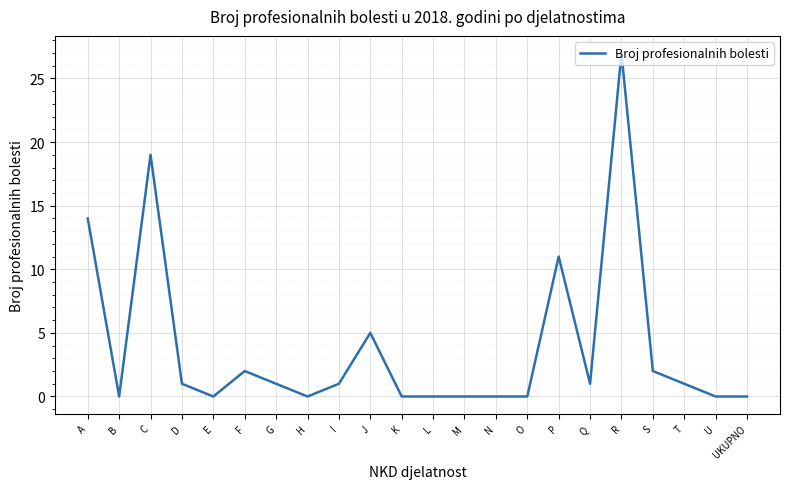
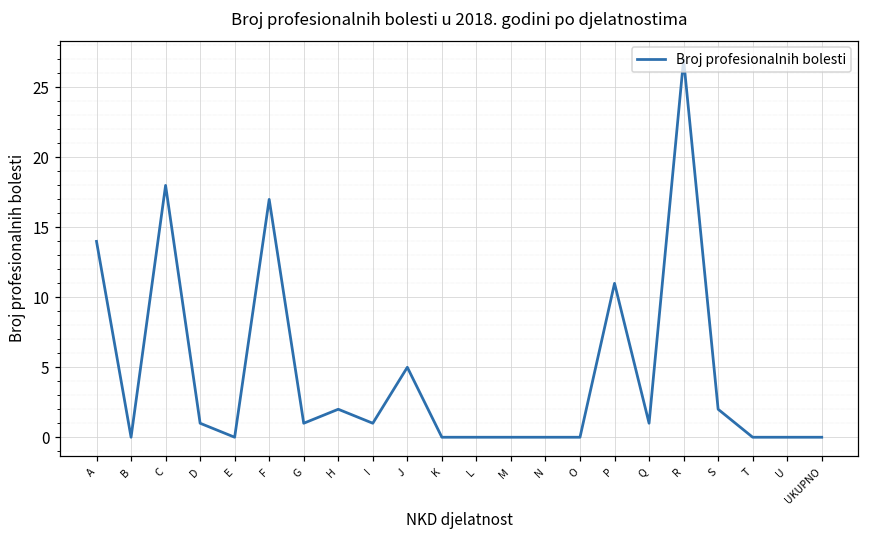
C: 19 -> 18
F: 2 -> 17
H: 0 -> 2
T: 1 -> 0
